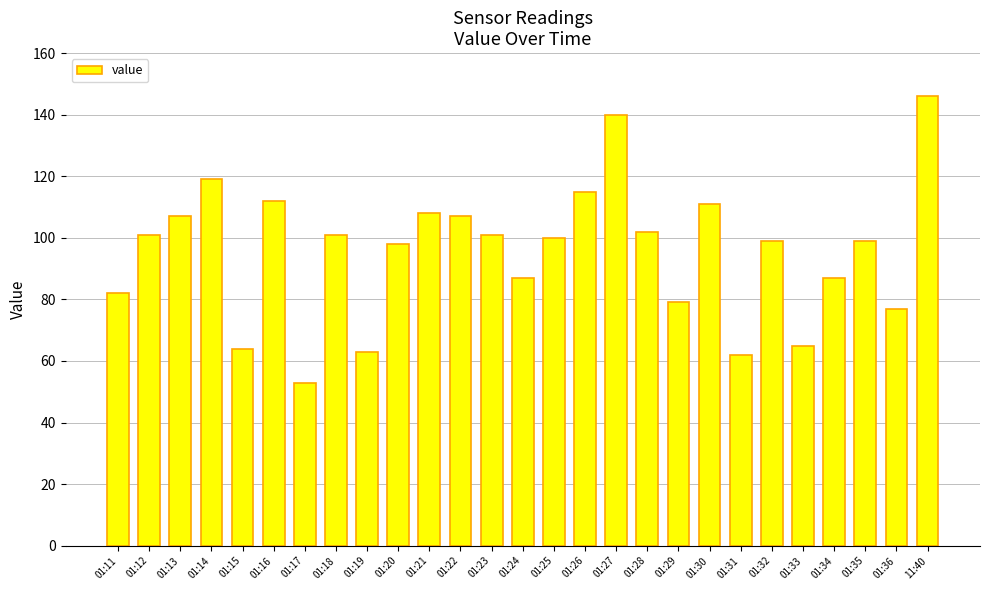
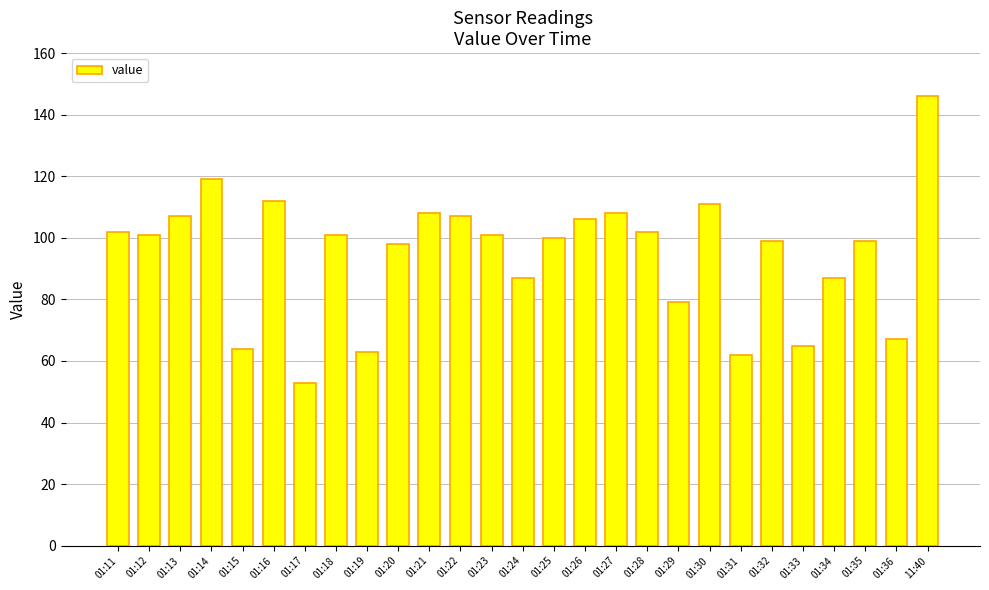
01:11: 82 -> 102
01:26: 115 -> 106
01:27: 140 -> 108
01:36: 77 -> 67
